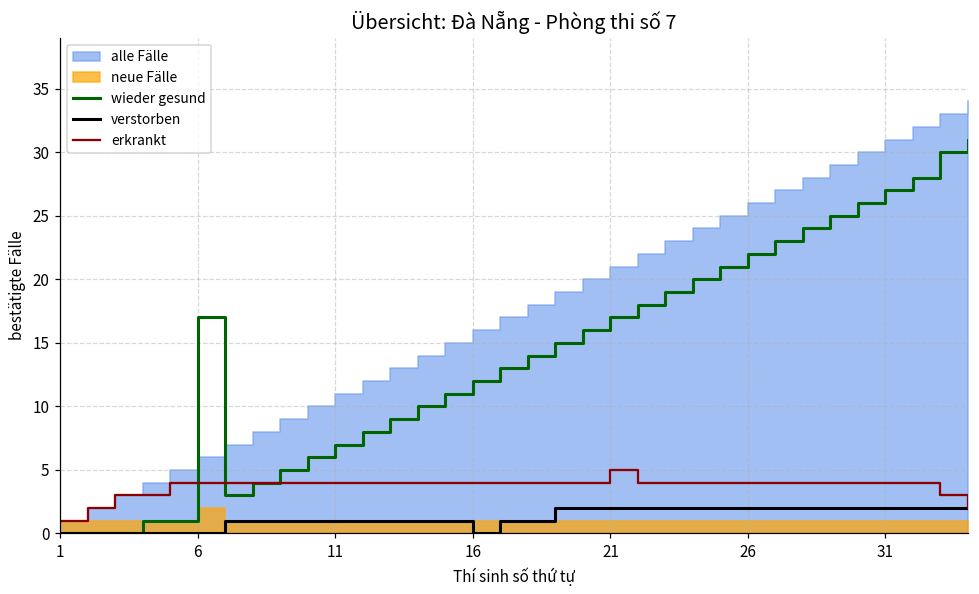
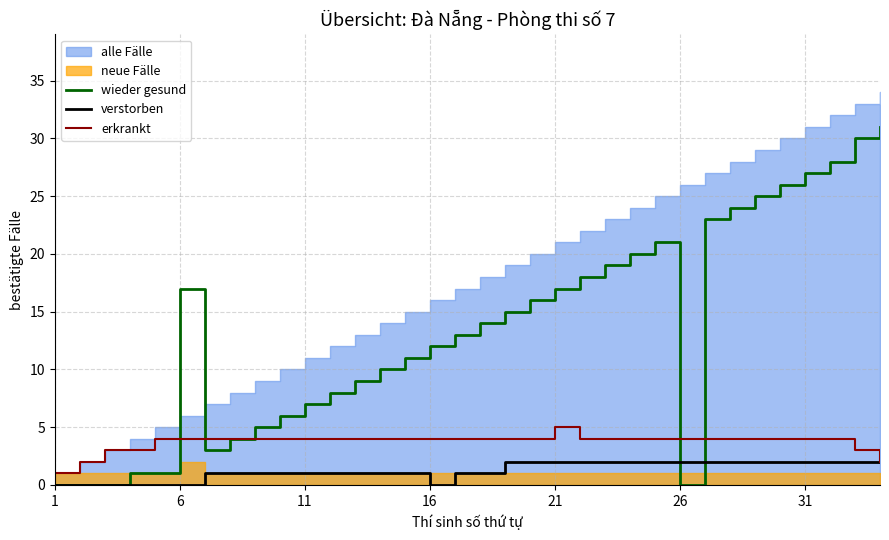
wieder gesund, 26: 22 -> 0
